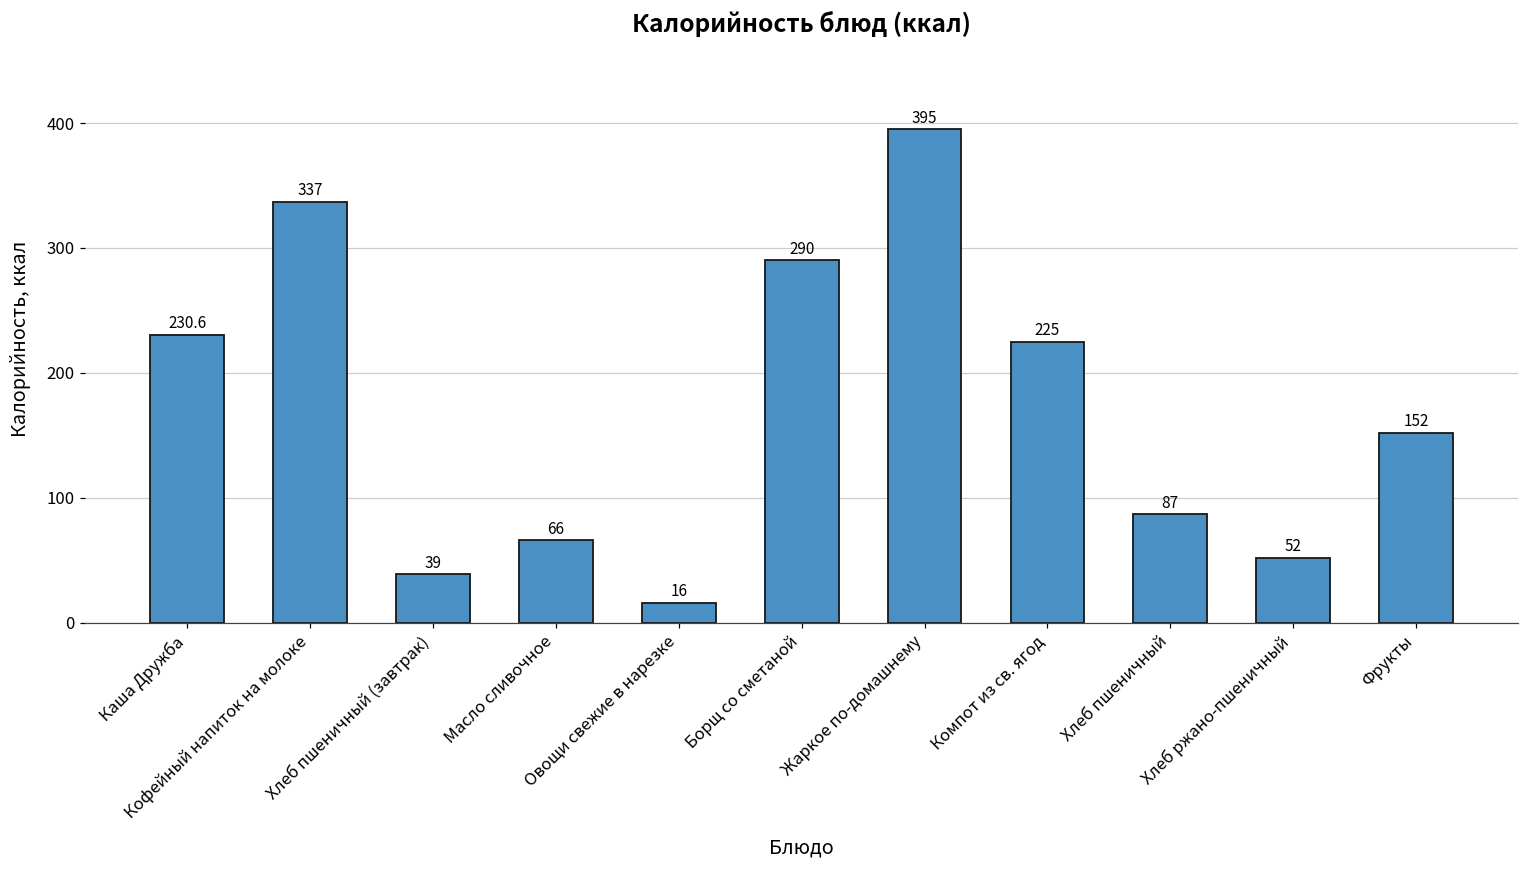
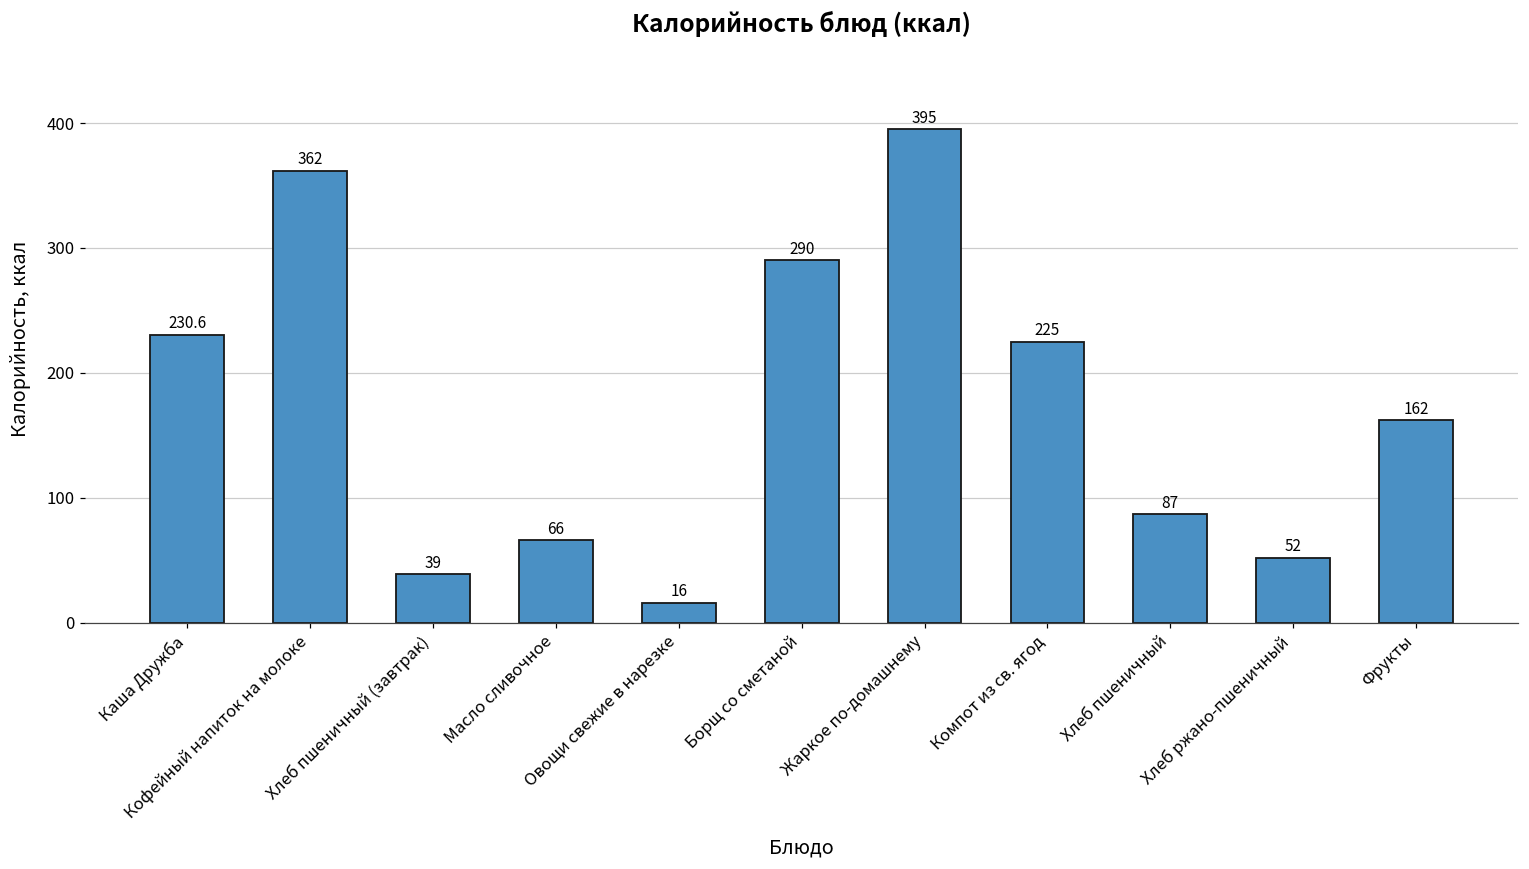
Кофейный напиток на молоке: 337 -> 362
Фрукты: 152 -> 162
